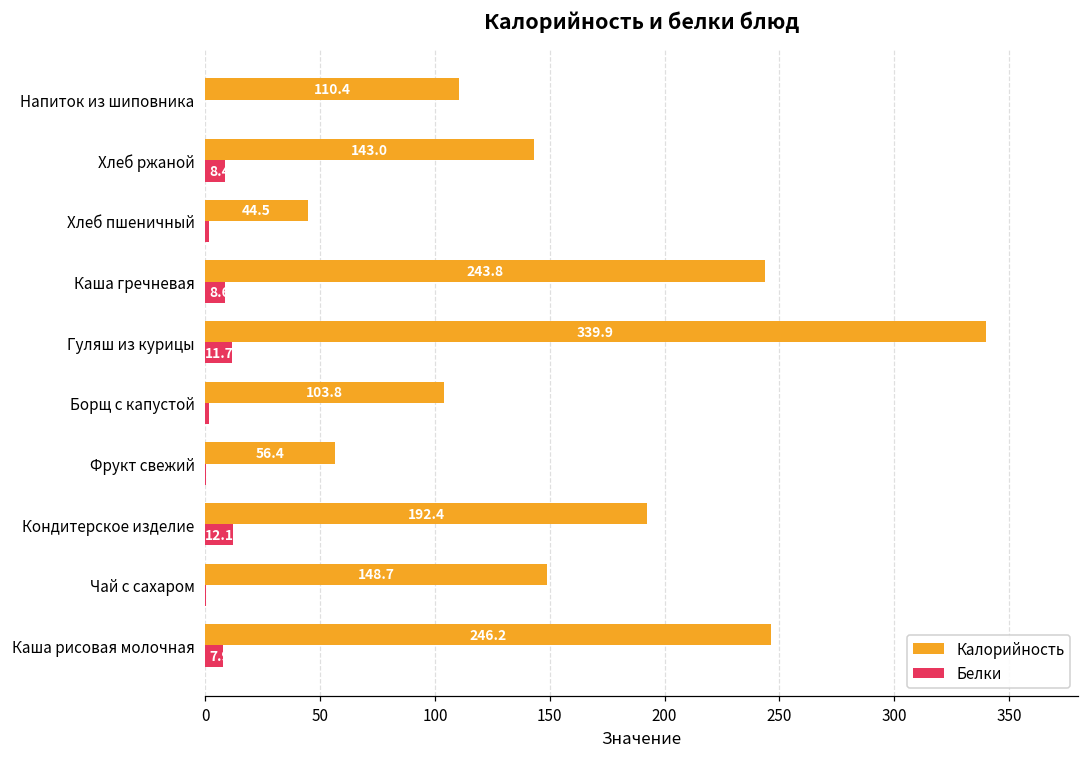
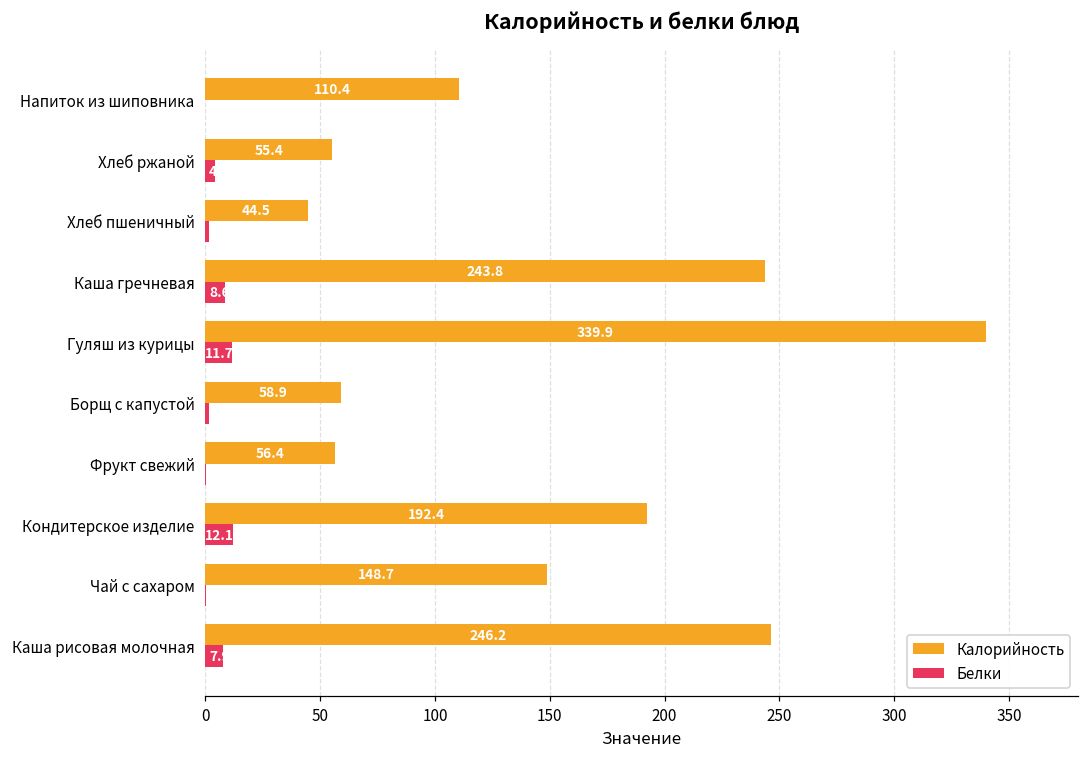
Калорийность, Хлеб ржаной: 143.0 -> 55.4
Белки, Хлеб ржаной: 8 -> 4
Калорийность, Борщ с капустой: 103.8 -> 58.9
